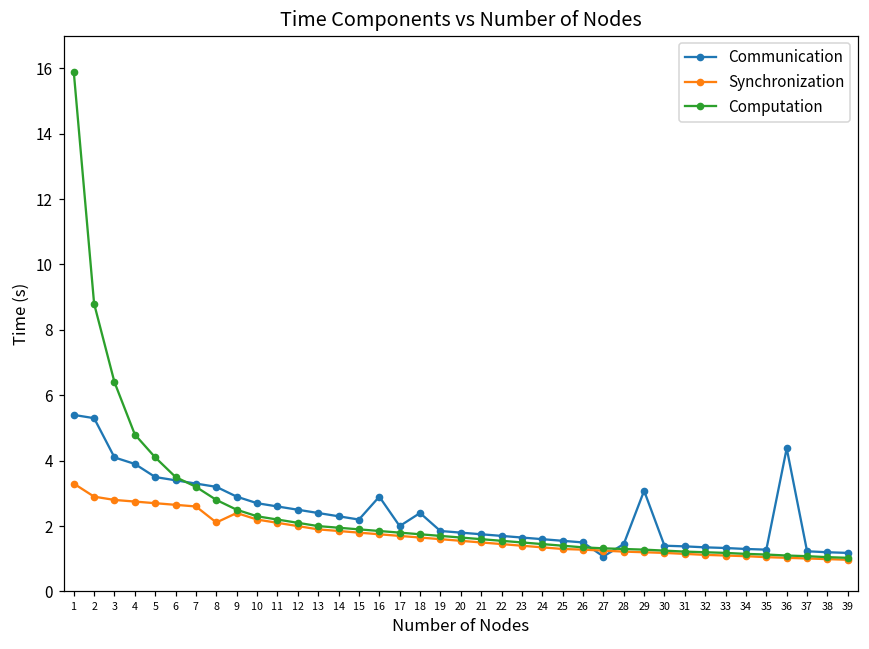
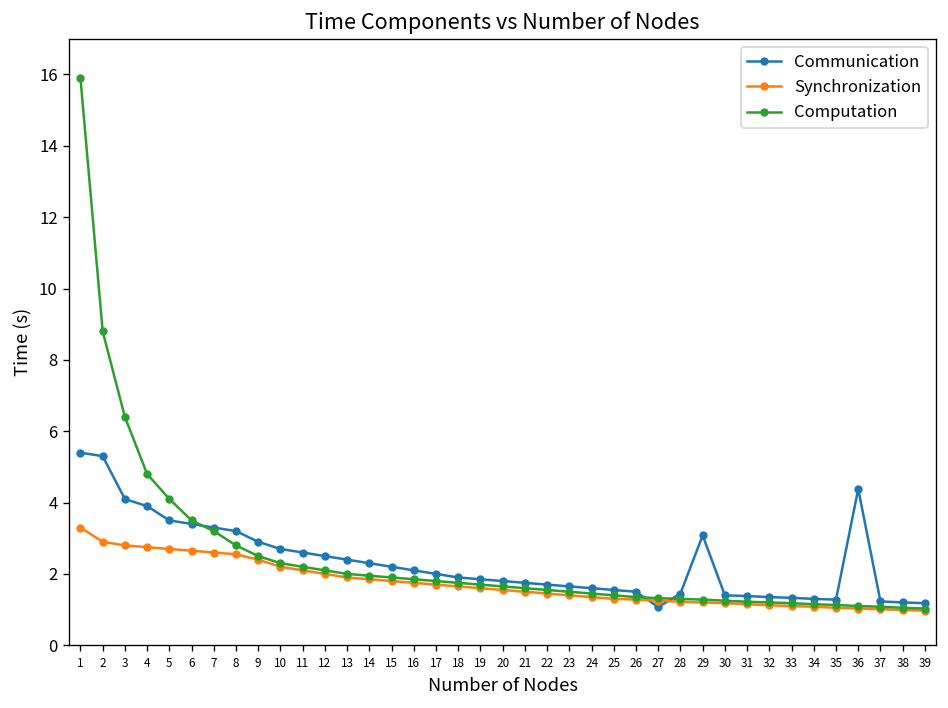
Synchronization, 8: 2.1 -> 2.6
Communication, 16: 2.9 -> 2.1
Communication, 18: 2.4 -> 1.9
